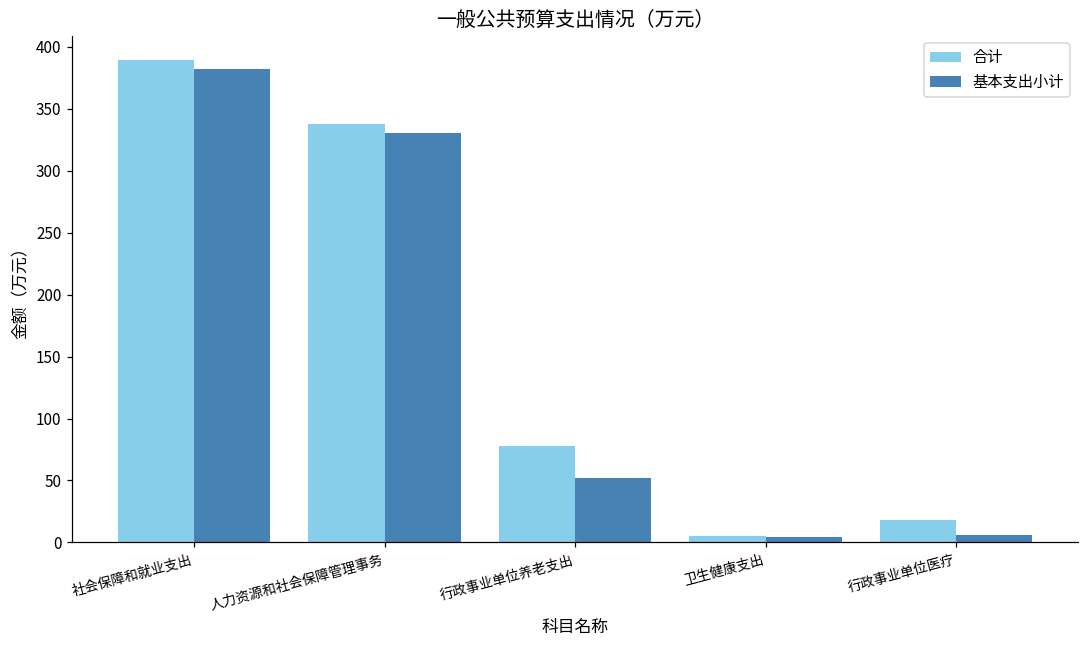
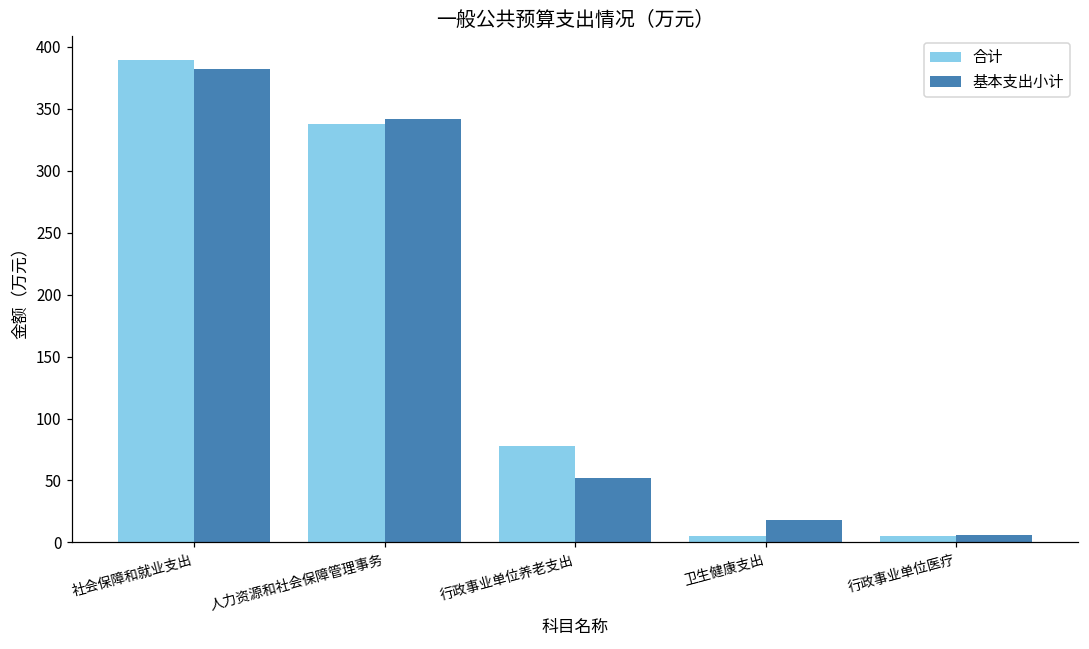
基本支出小计, 人力资源和社会保障管理事务: 330 -> 342
基本支出小计, 卫生健康支出: 4 -> 18
合计, 行政事业单位医疗: 18 -> 5
